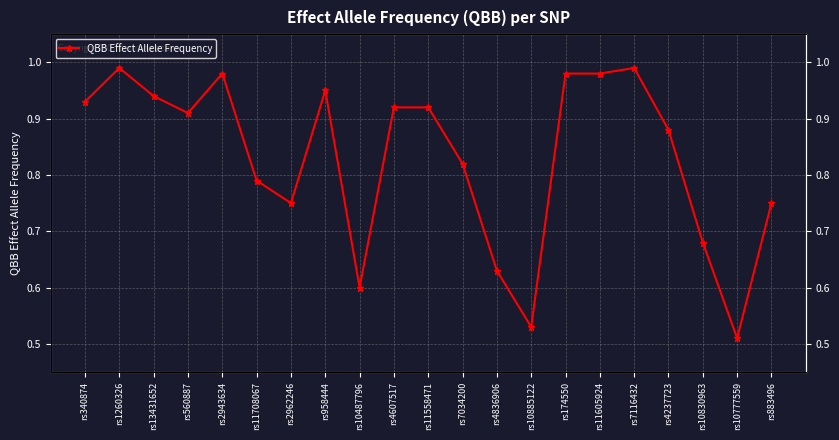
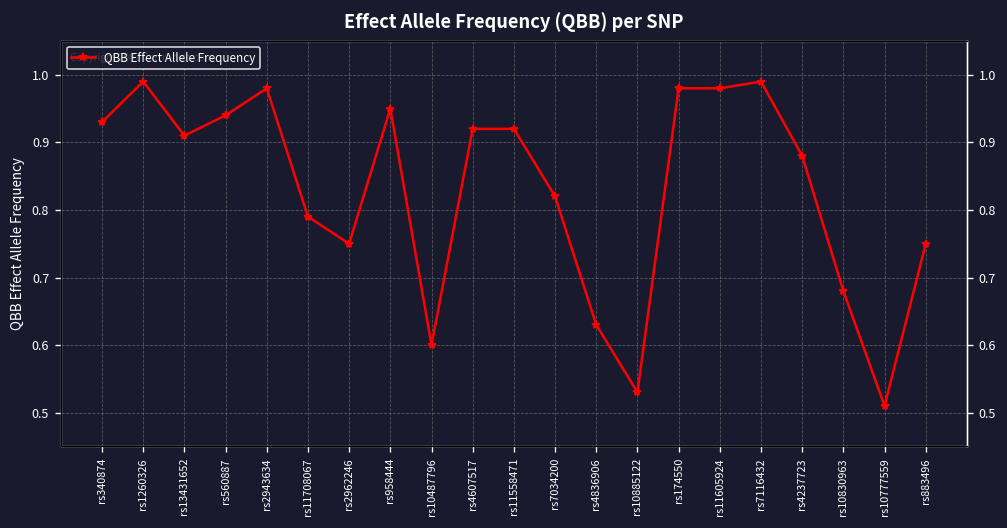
rs13431652: 0.94 -> 0.91
rs560887: 0.91 -> 0.94
